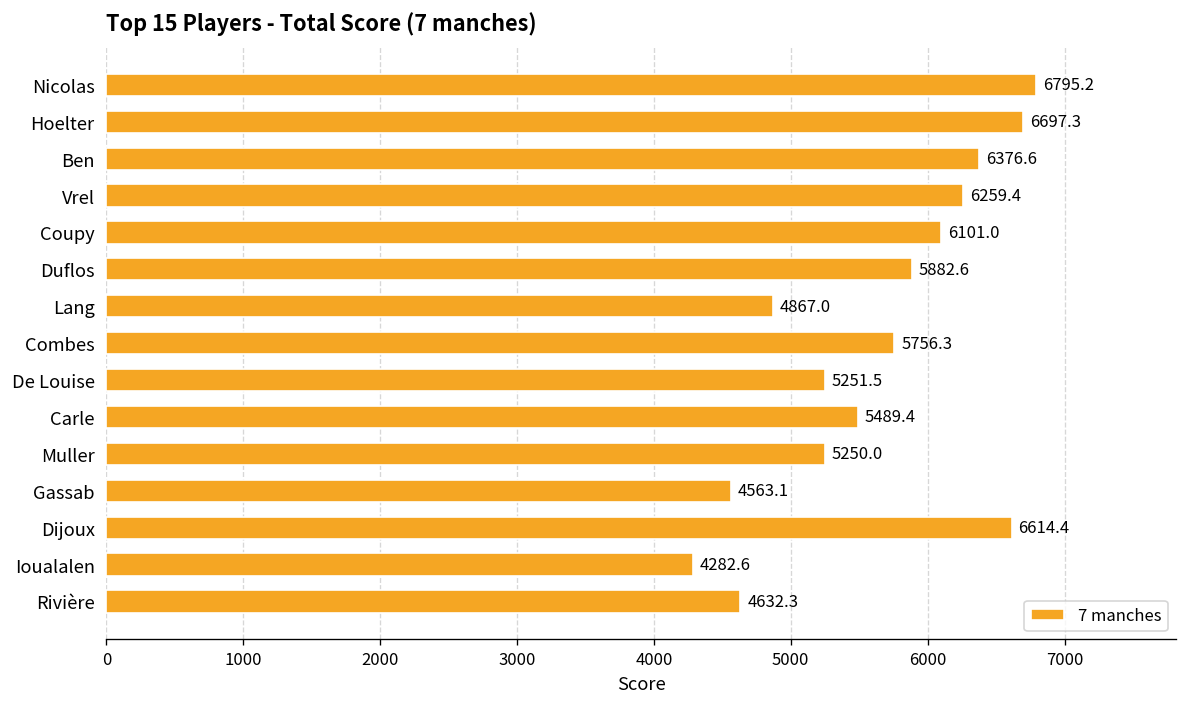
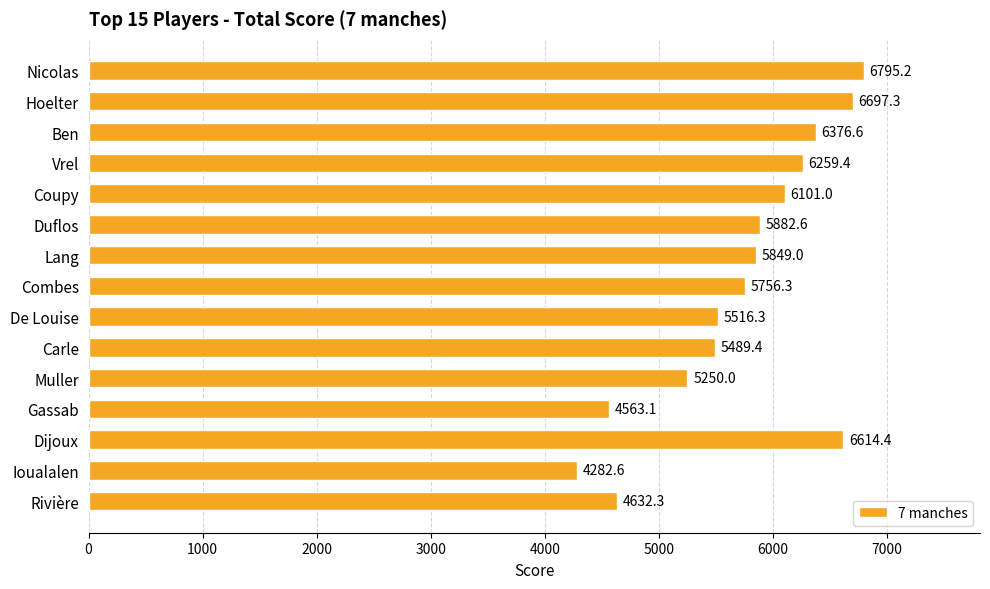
Lang: 4867.0 -> 5849.0
De Louise: 5251.5 -> 5516.3
